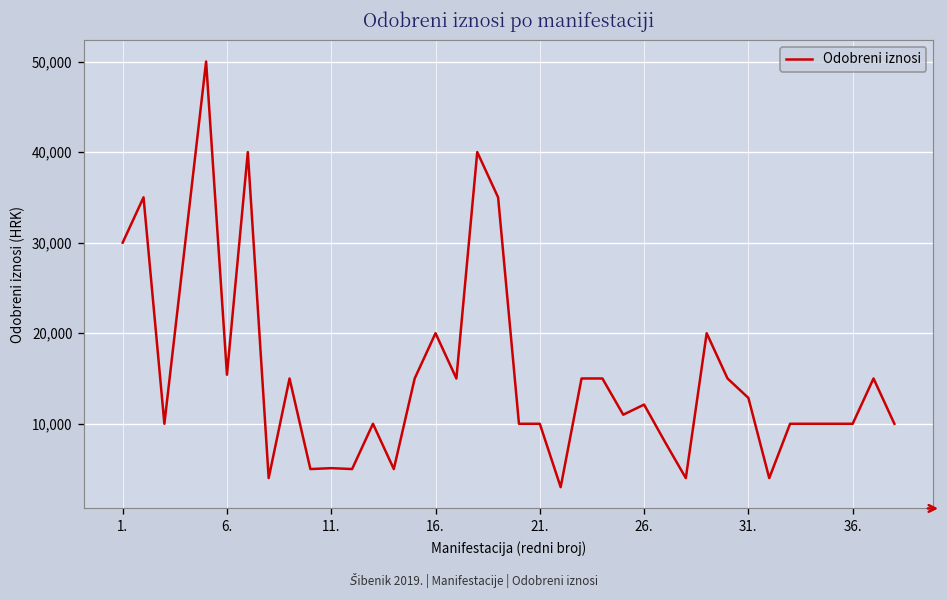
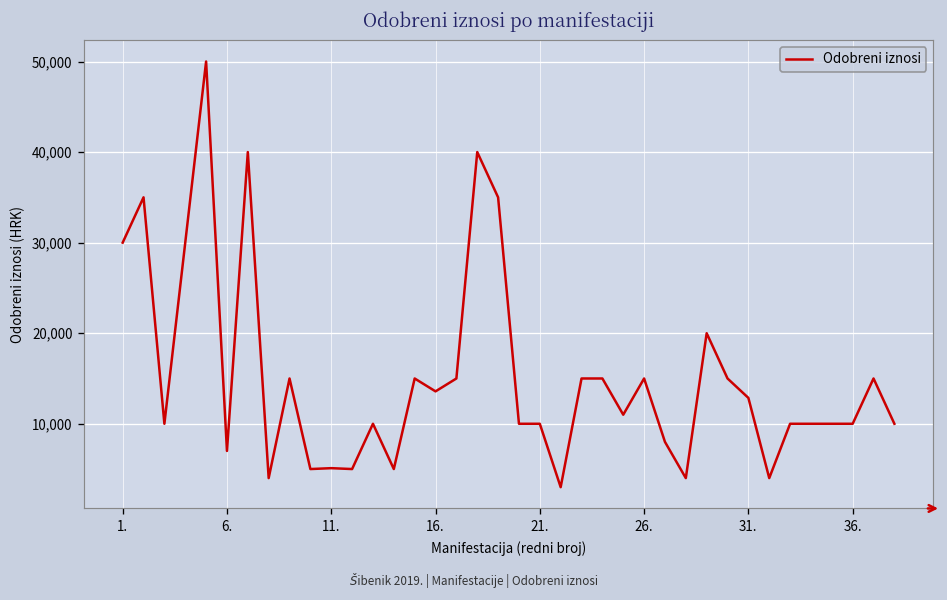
6.: 15,000 -> 7,000
16.: 20,000 -> 14,000
26.: 12,000 -> 15,000
